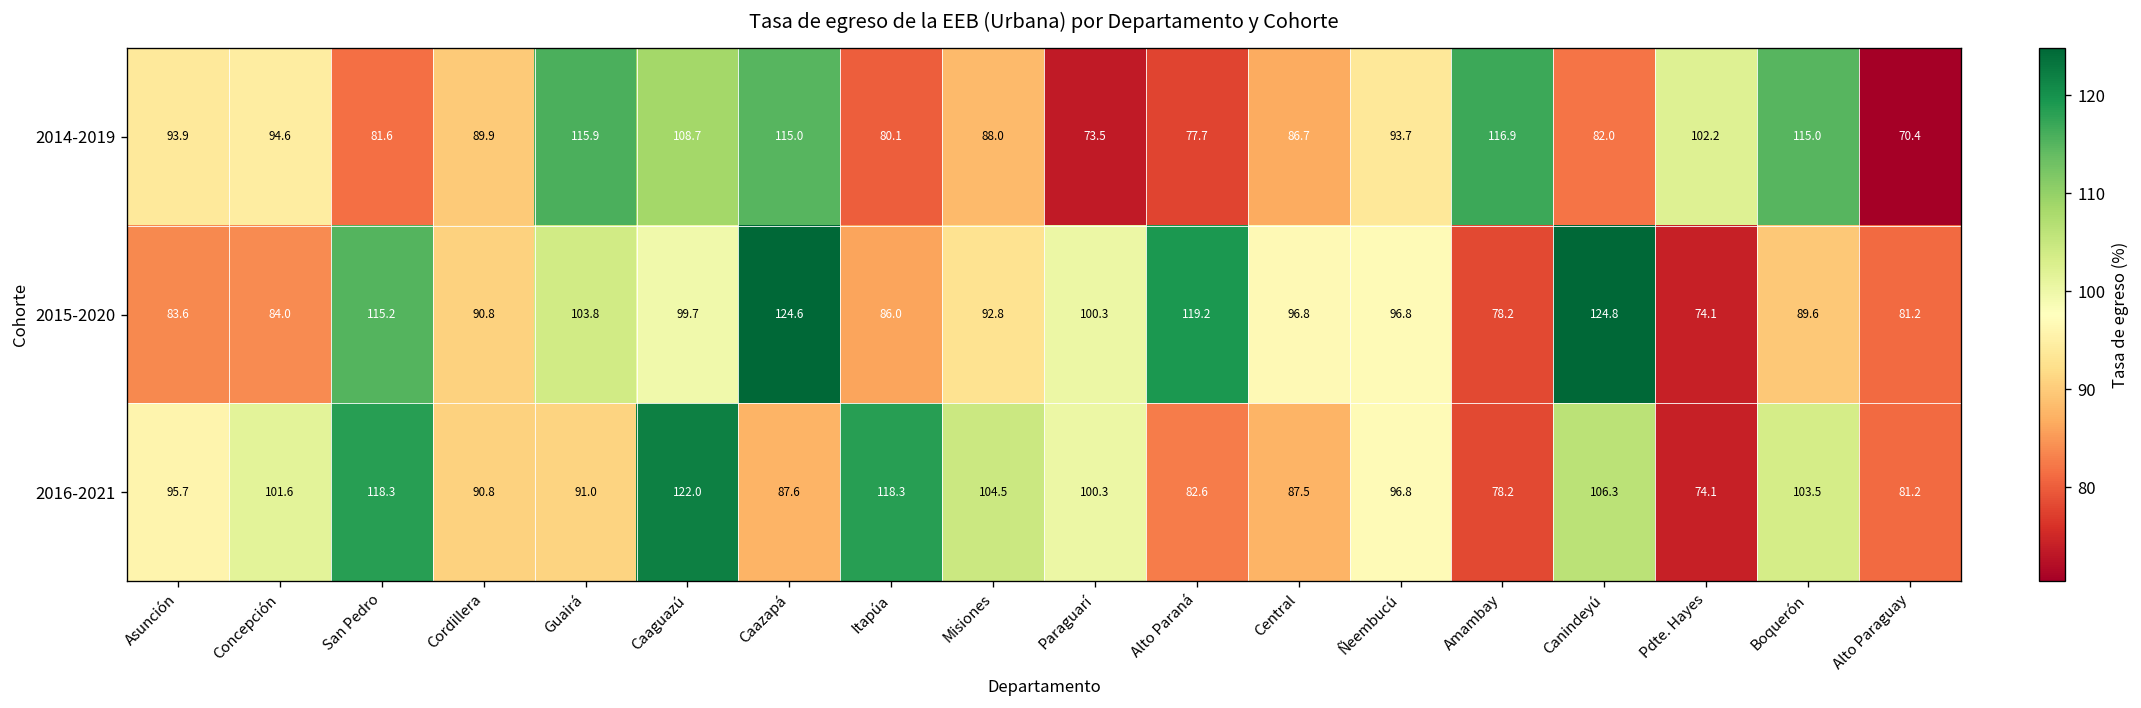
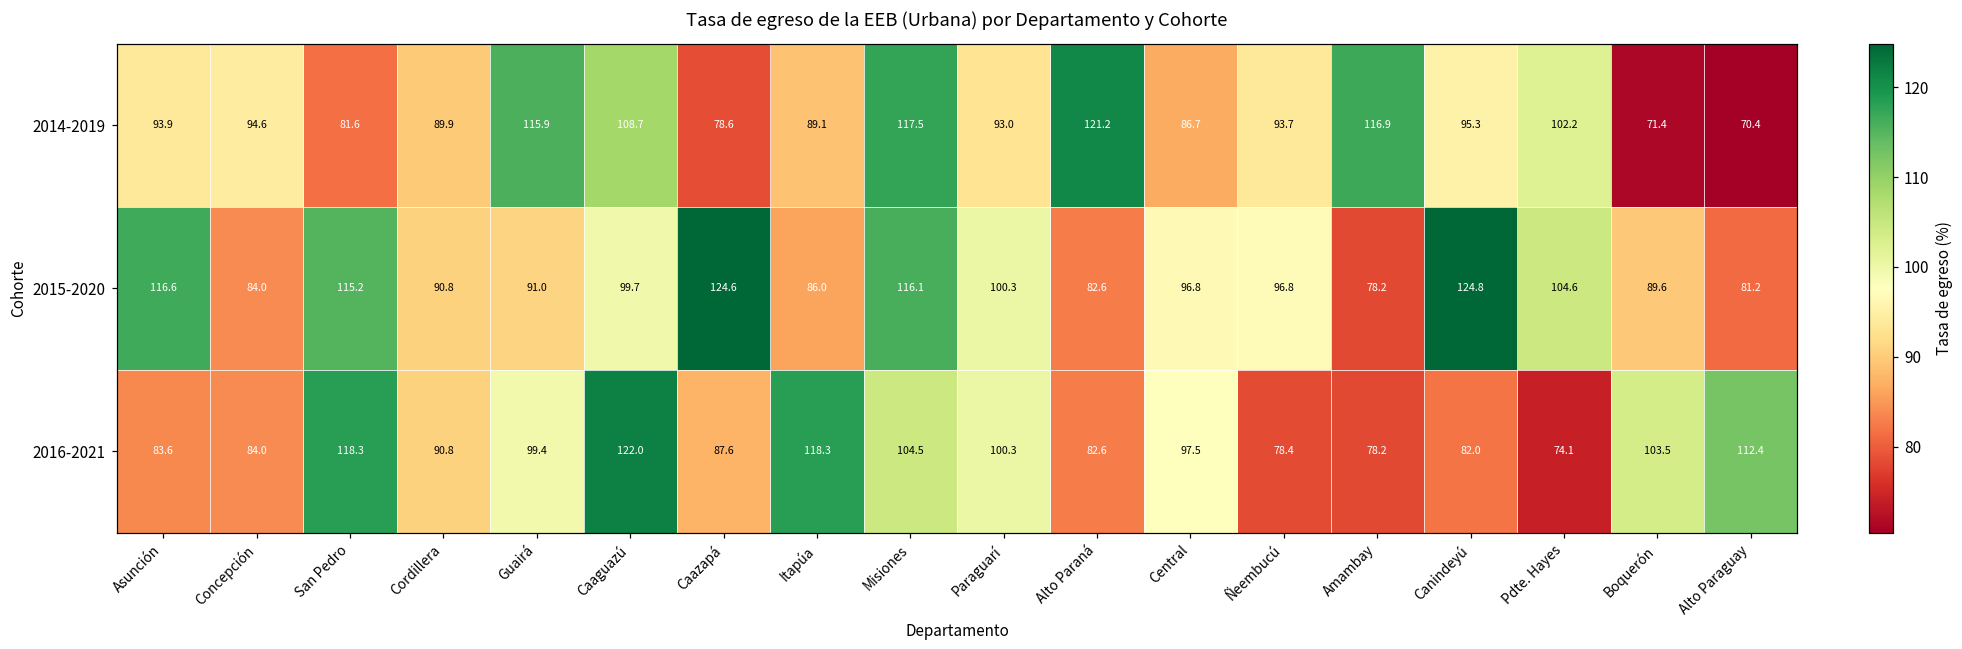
2014-2019, Caazapá: 115.0 -> 78.6
2014-2019, Itapúa: 80.1 -> 89.1
2014-2019, Misiones: 88.0 -> 117.5
2014-2019, Paraguarí: 73.5 -> 93.0
2014-2019, Alto Paraná: 77.7 -> 121.2
2014-2019, Canindeyú: 82.0 -> 95.3
2014-2019, Boquerón: 115.0 -> 71.4
2015-2020, Asunción: 83.6 -> 116.6
2015-2020, Guairá: 103.8 -> 91.0
2015-2020, Misiones: 92.8 -> 116.1
2015-2020, Alto Paraná: 119.2 -> 82.6
2015-2020, Pdte. Hayes: 74.1 -> 104.6
2016-2021, Asunción: 95.7 -> 83.6
2016-2021, Concepción: 101.6 -> 84.0
2016-2021, Guairá: 91.0 -> 99.4
2016-2021, Central: 87.5 -> 97.5
2016-2021, Ñeembucú: 96.8 -> 78.4
2016-2021, Canindeyú: 106.3 -> 82.0
2016-2021, Alto Paraguay: 81.2 -> 112.4
